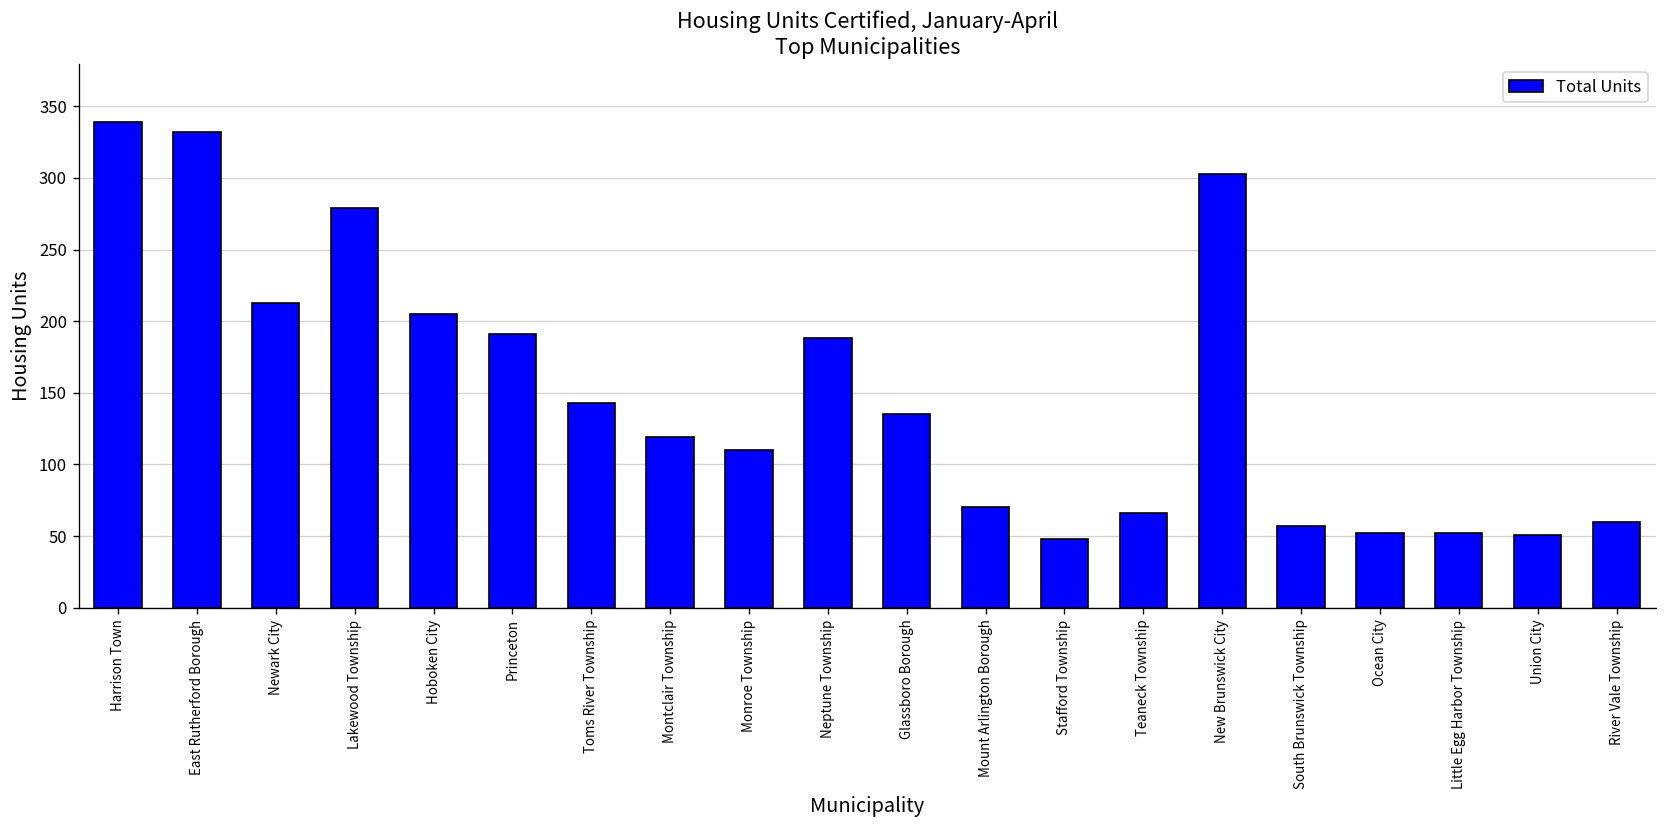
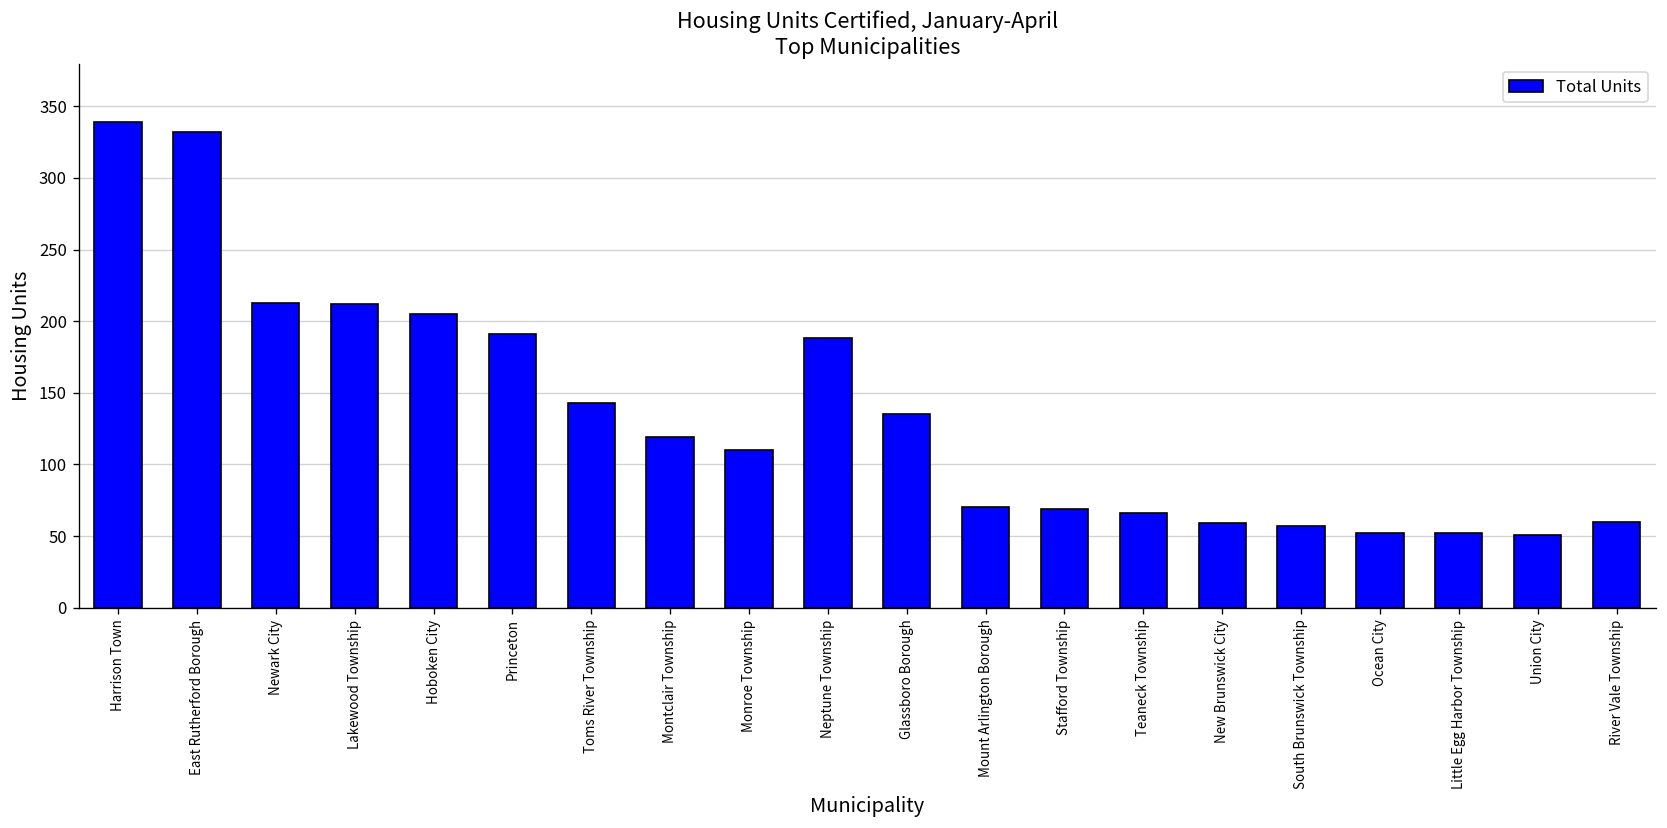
Lakewood Township: 279 -> 212
Stafford Township: 48 -> 69
New Brunswick City: 303 -> 59
